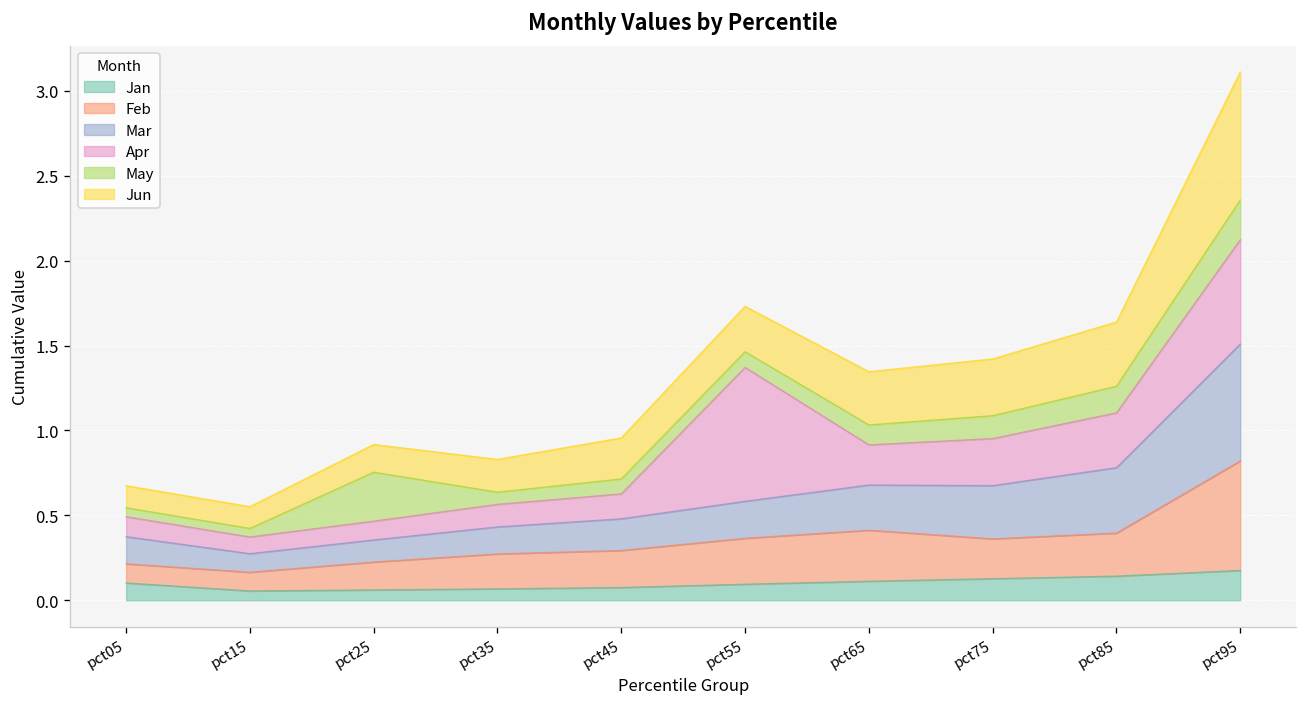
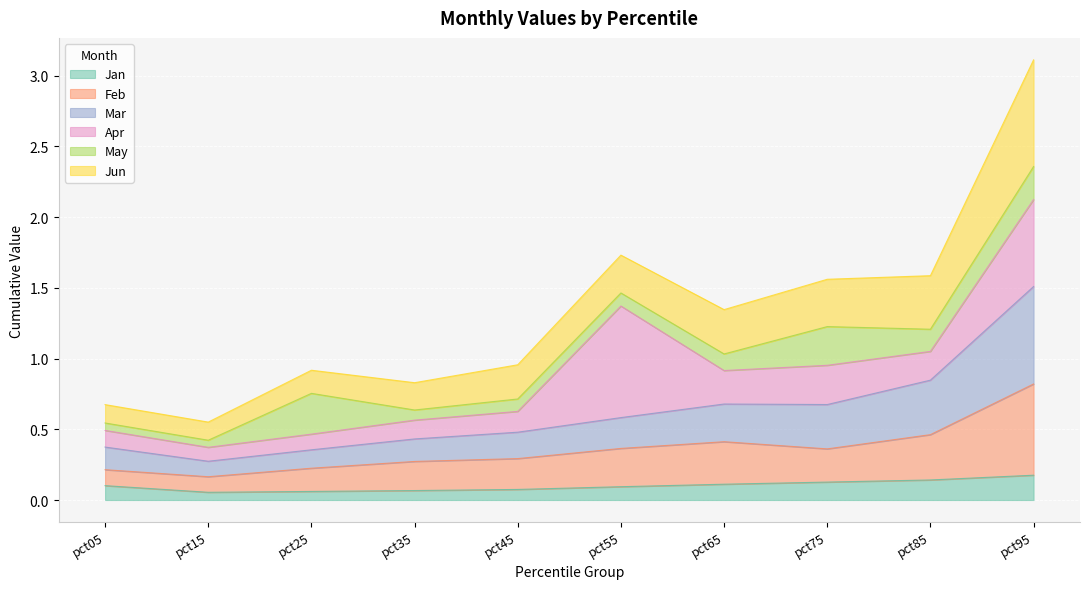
May, pct75: 0.13 -> 0.27
Feb, pct85: 0.25 -> 0.32
Apr, pct85: 0.32 -> 0.20
